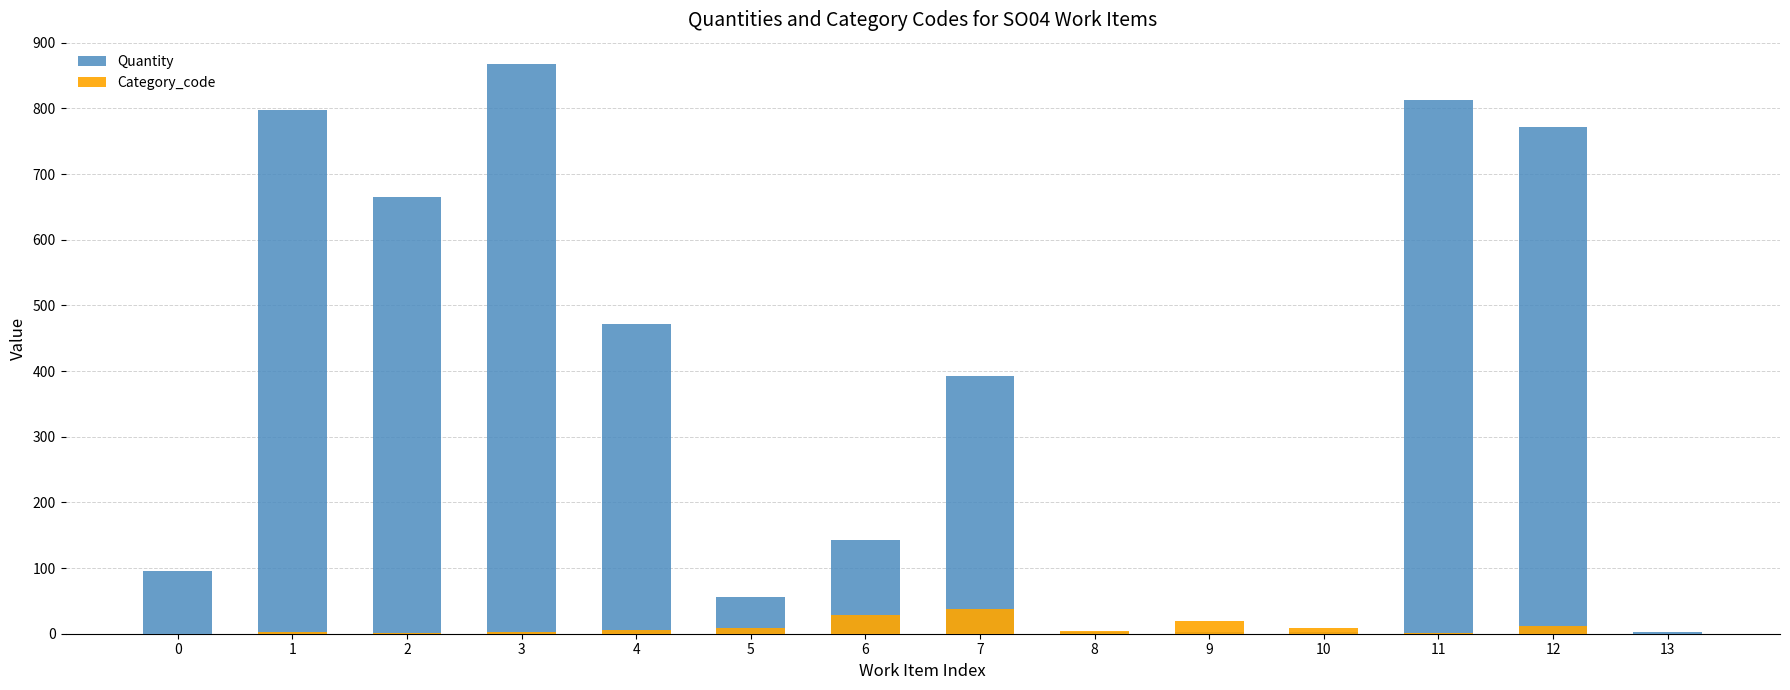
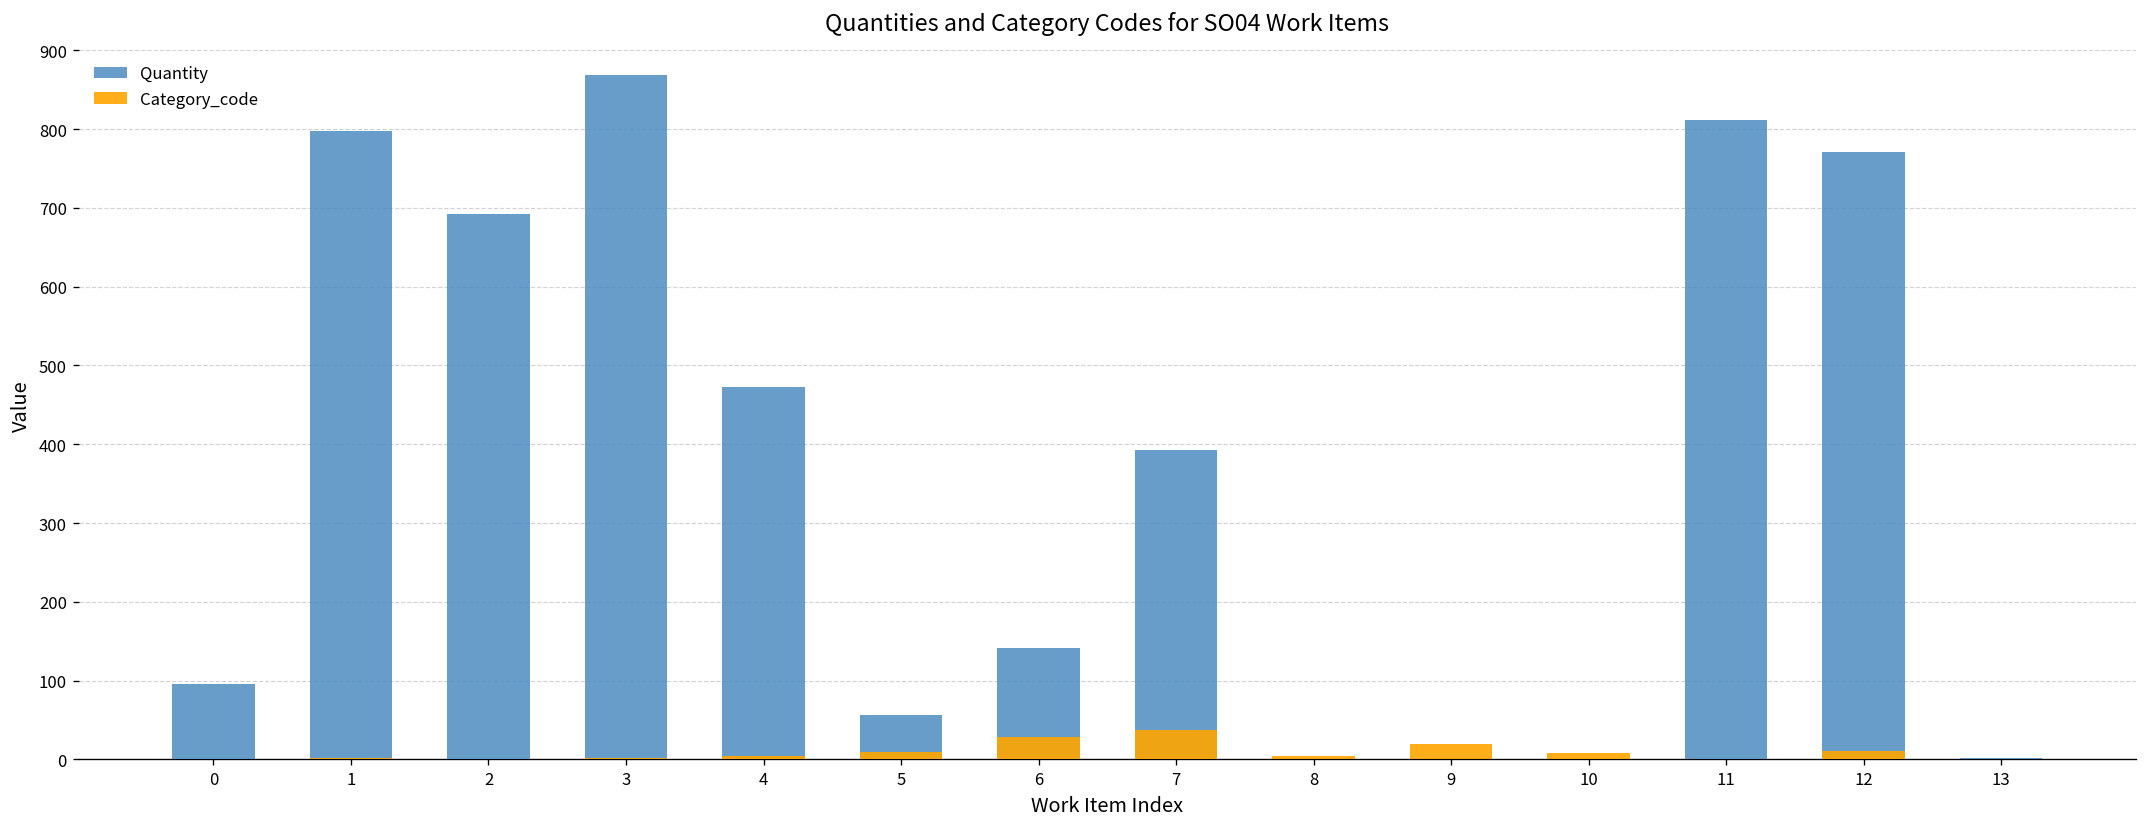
Quantity, 2: 670 -> 690
